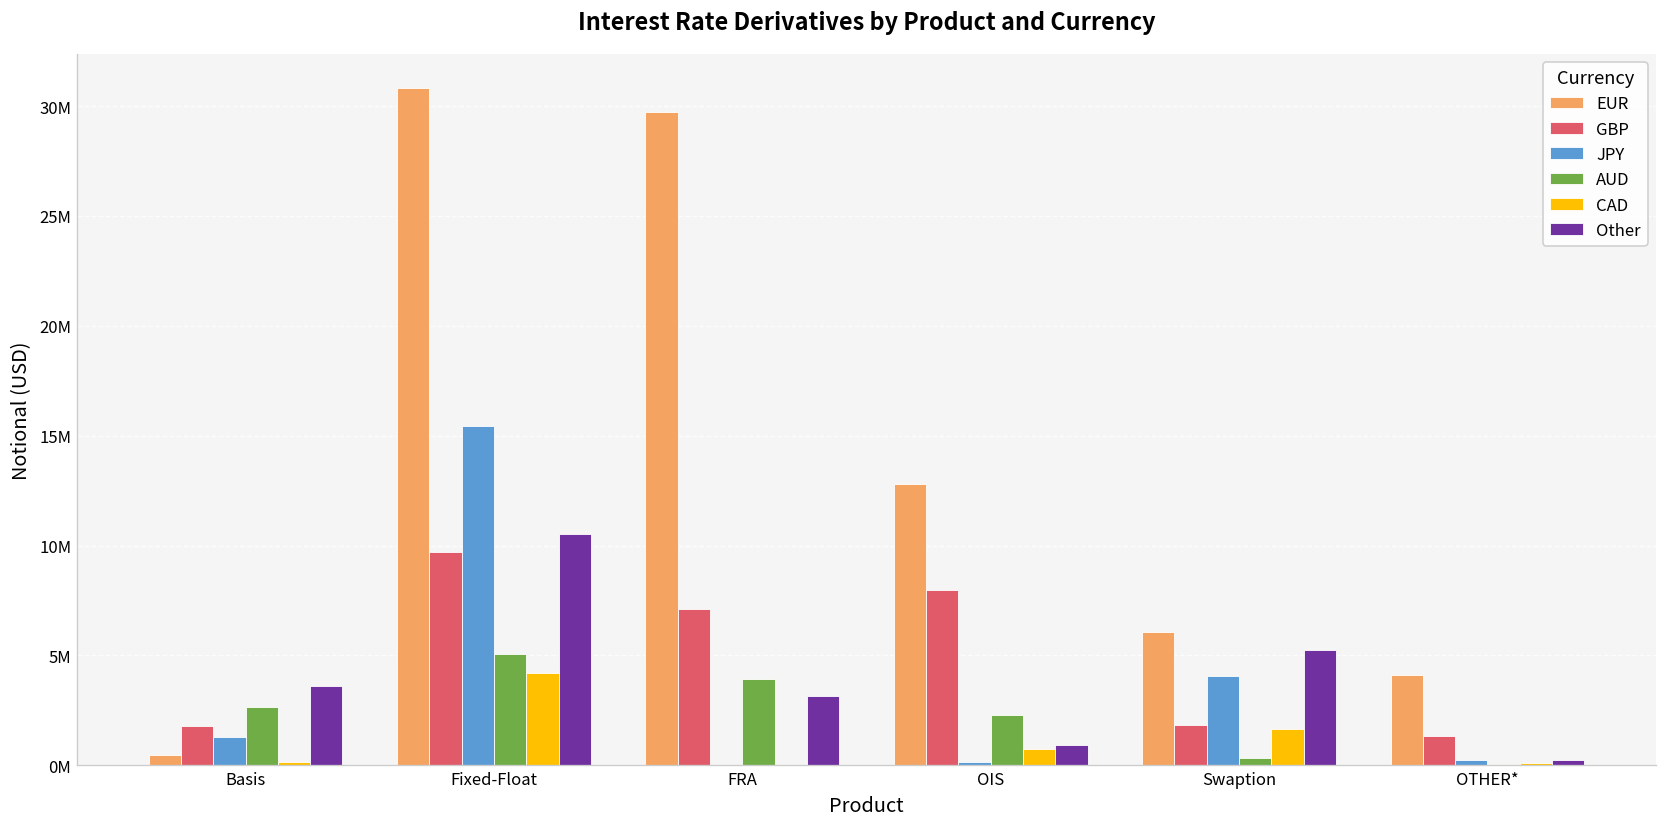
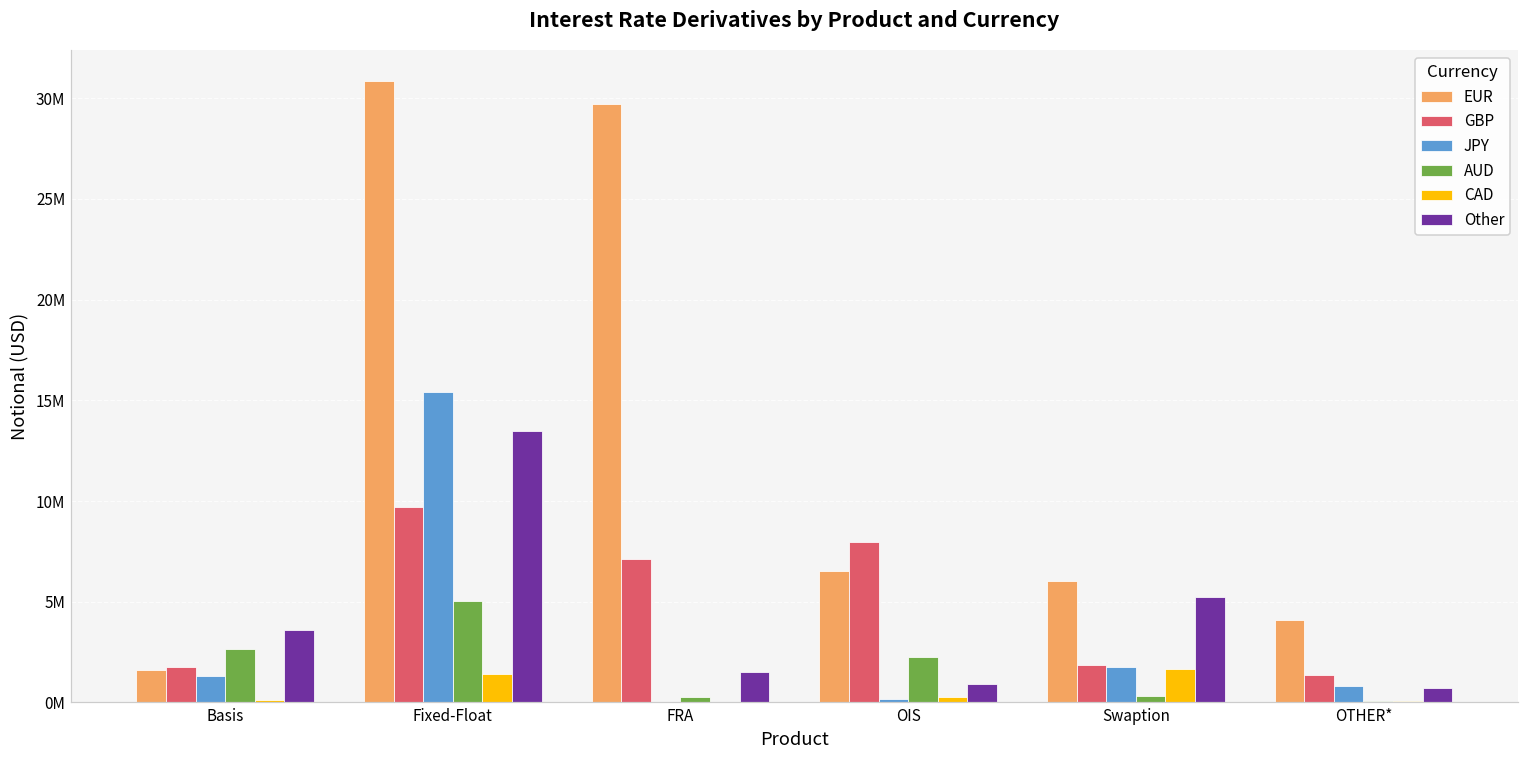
EUR, Basis: 500000 -> 1600000
CAD, Fixed-Float: 4200000 -> 1400000
Other, Fixed-Float: 10500000 -> 13500000
AUD, FRA: 3900000 -> 300000
Other, FRA: 3200000 -> 1500000
EUR, OIS: 12800000 -> 6500000
CAD, OIS: 700000 -> 300000
JPY, Swaption: 4100000 -> 1800000
JPY, OTHER*: 300000 -> 800000
Other, OTHER*: 200000 -> 700000
